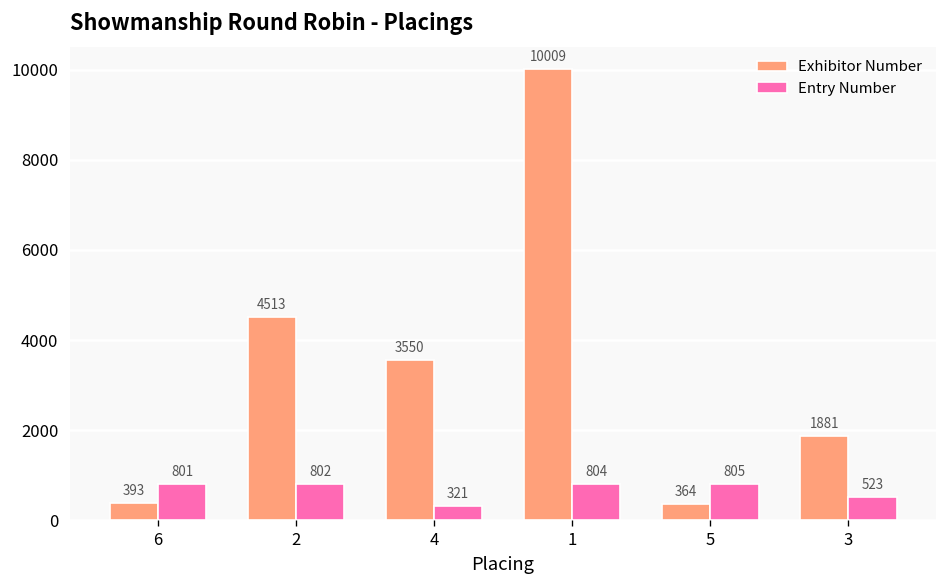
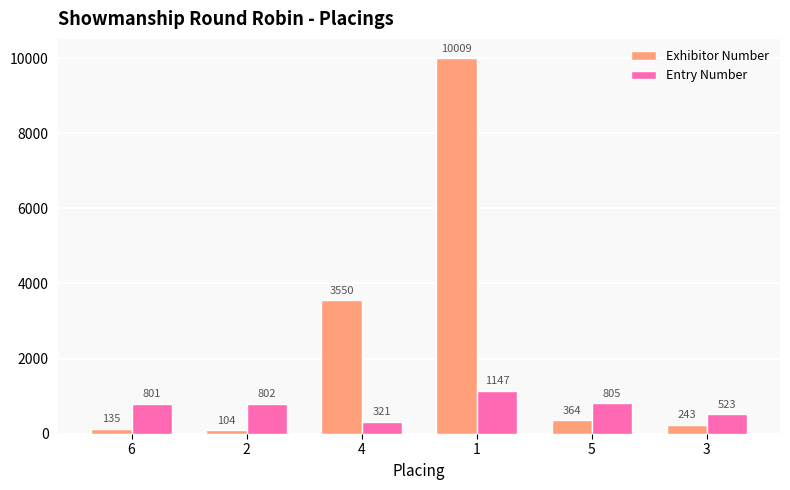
Exhibitor Number, 6: 393 -> 135
Exhibitor Number, 2: 4513 -> 104
Entry Number, 1: 804 -> 1147
Exhibitor Number, 3: 1881 -> 243
